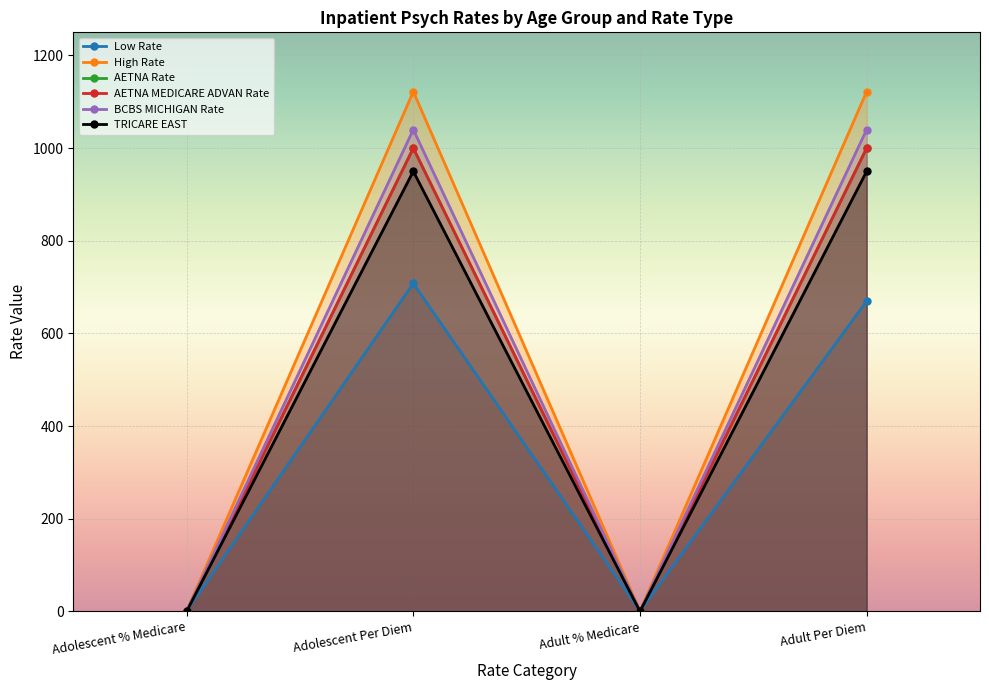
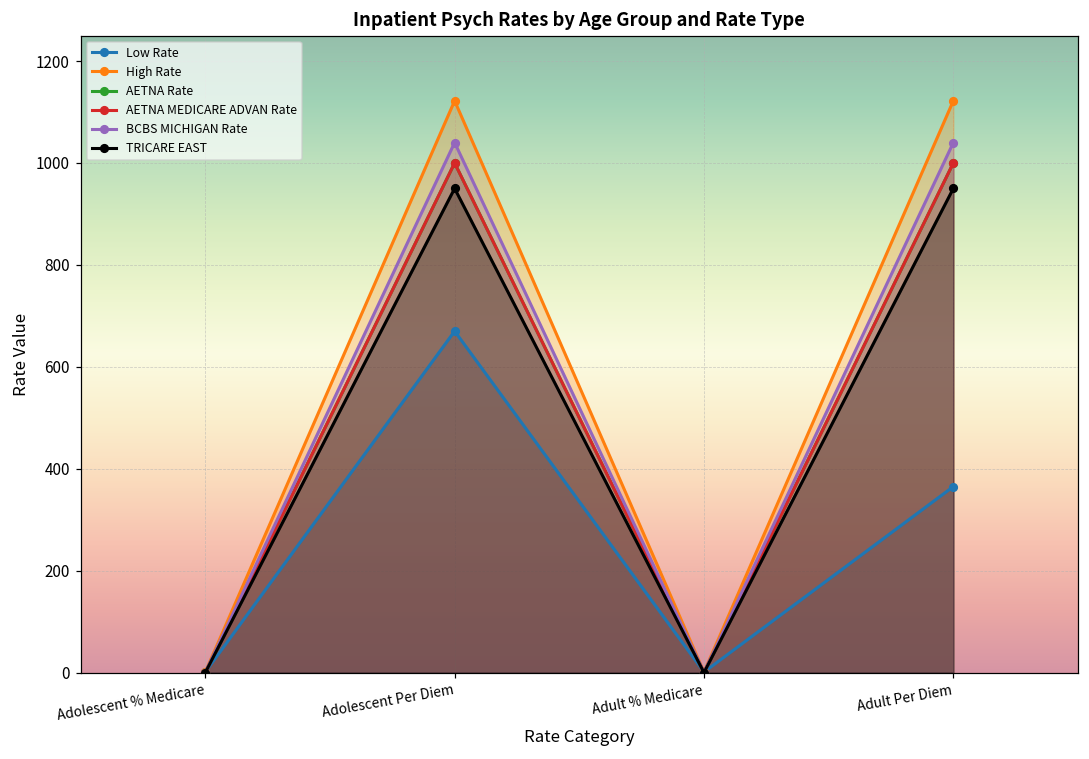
Low Rate, Adolescent Per Diem: 710 -> 670
Low Rate, Adult Per Diem: 670 -> 370
